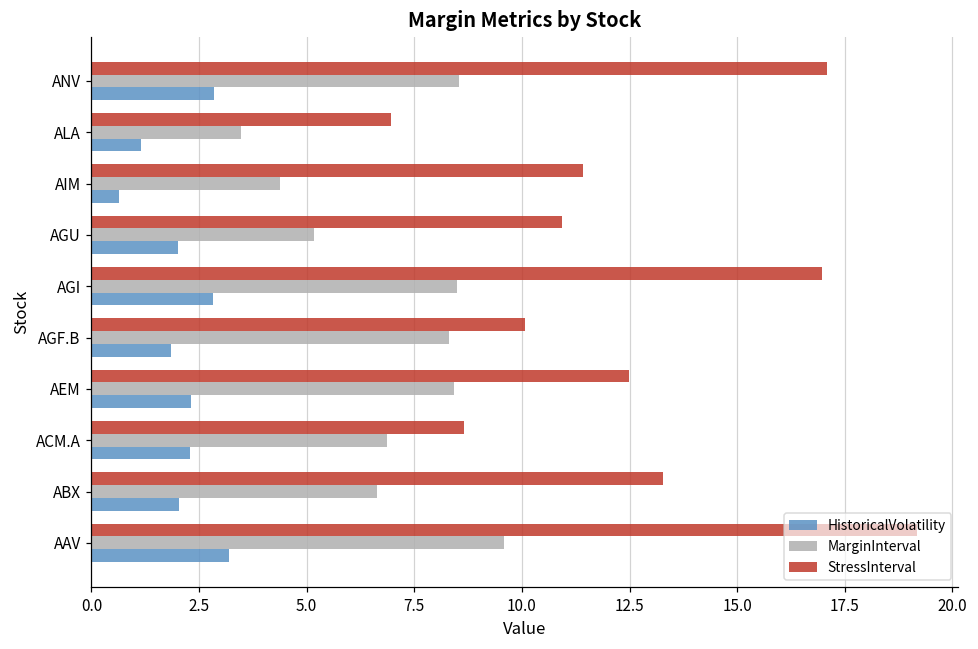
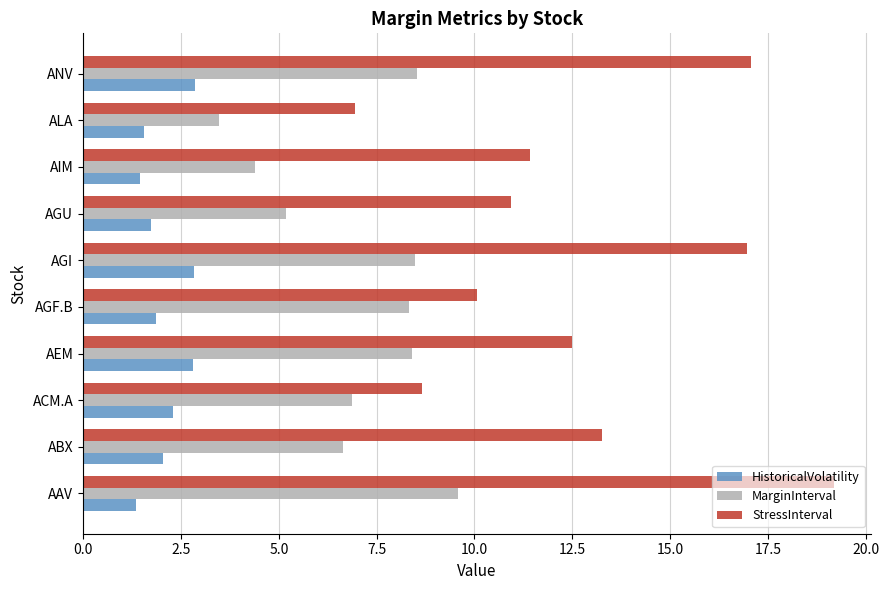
HistoricalVolatility, ALA: 1.1 -> 1.6
HistoricalVolatility, AIM: 0.6 -> 1.5
HistoricalVolatility, AGU: 2.0 -> 1.7
HistoricalVolatility, AEM: 2.3 -> 2.8
HistoricalVolatility, AAV: 3.2 -> 1.4
